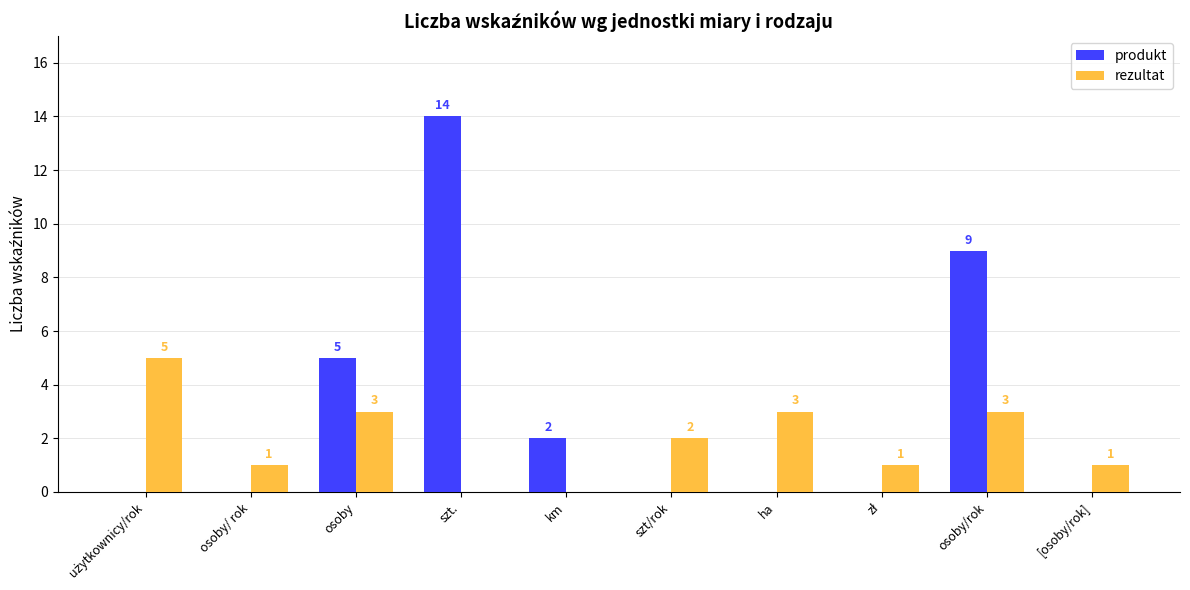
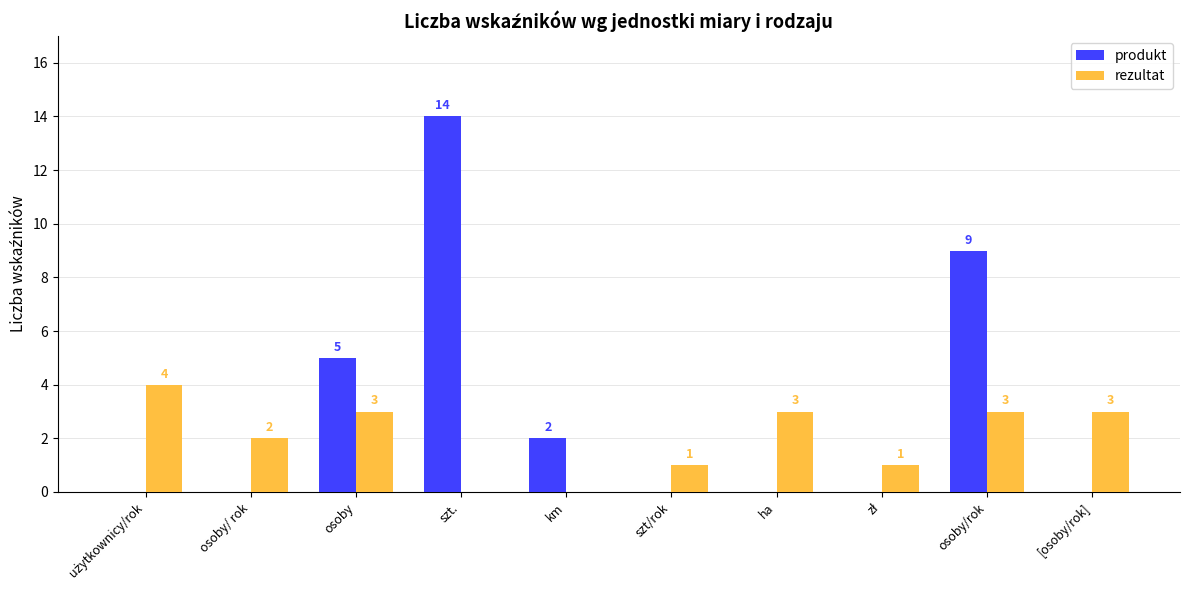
rezultat, użytkownicy/rok: 5 -> 4
rezultat, osoby/ rok: 1 -> 2
rezultat, szt/rok: 2 -> 1
rezultat, [osoby/rok]: 1 -> 3
